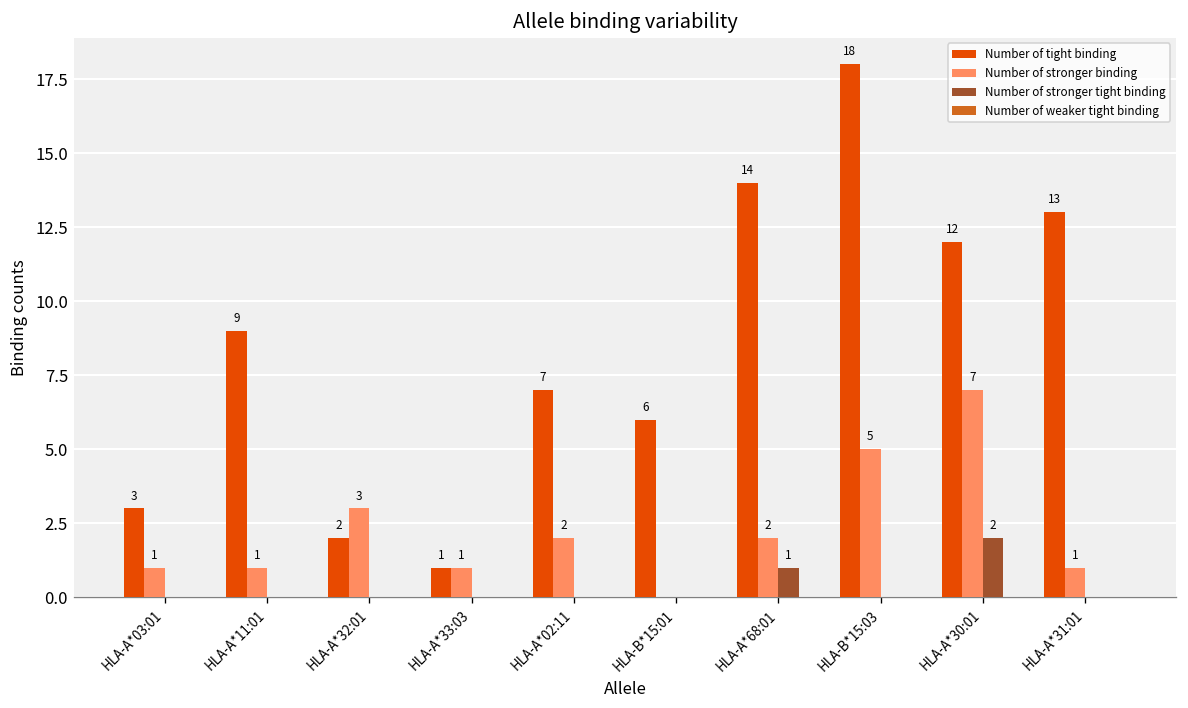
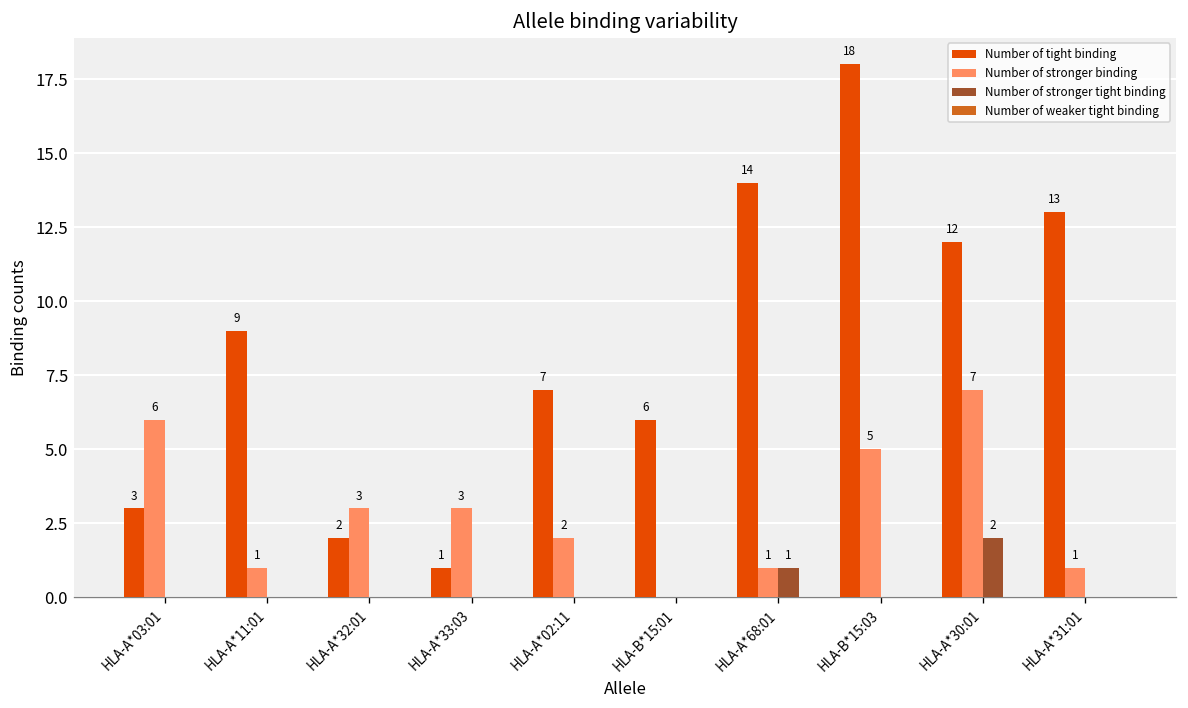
Number of stronger binding, HLA-A*03:01: 1 -> 6
Number of stronger binding, HLA-A*33:03: 1 -> 3
Number of stronger binding, HLA-A*68:01: 2 -> 1
